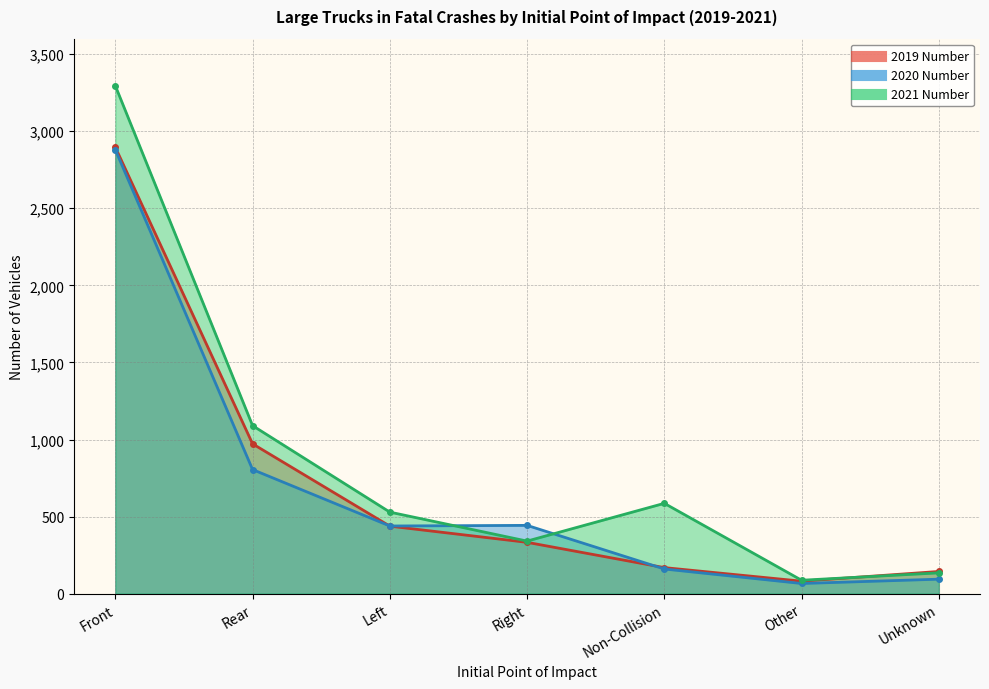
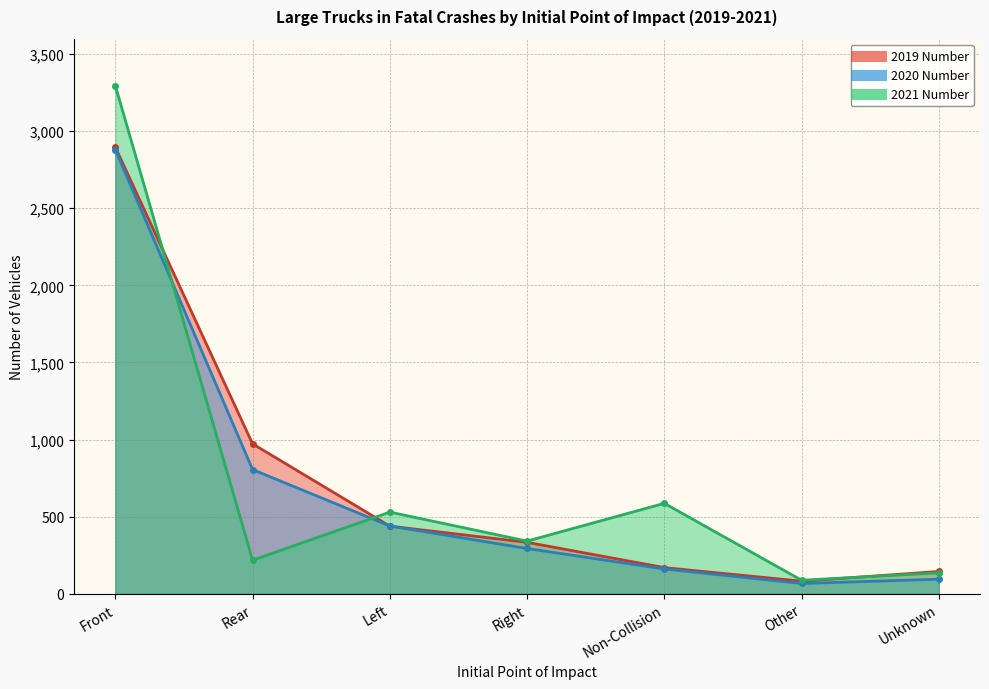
2021 Number, Rear: 1,090 -> 220
2020 Number, Right: 440 -> 290
